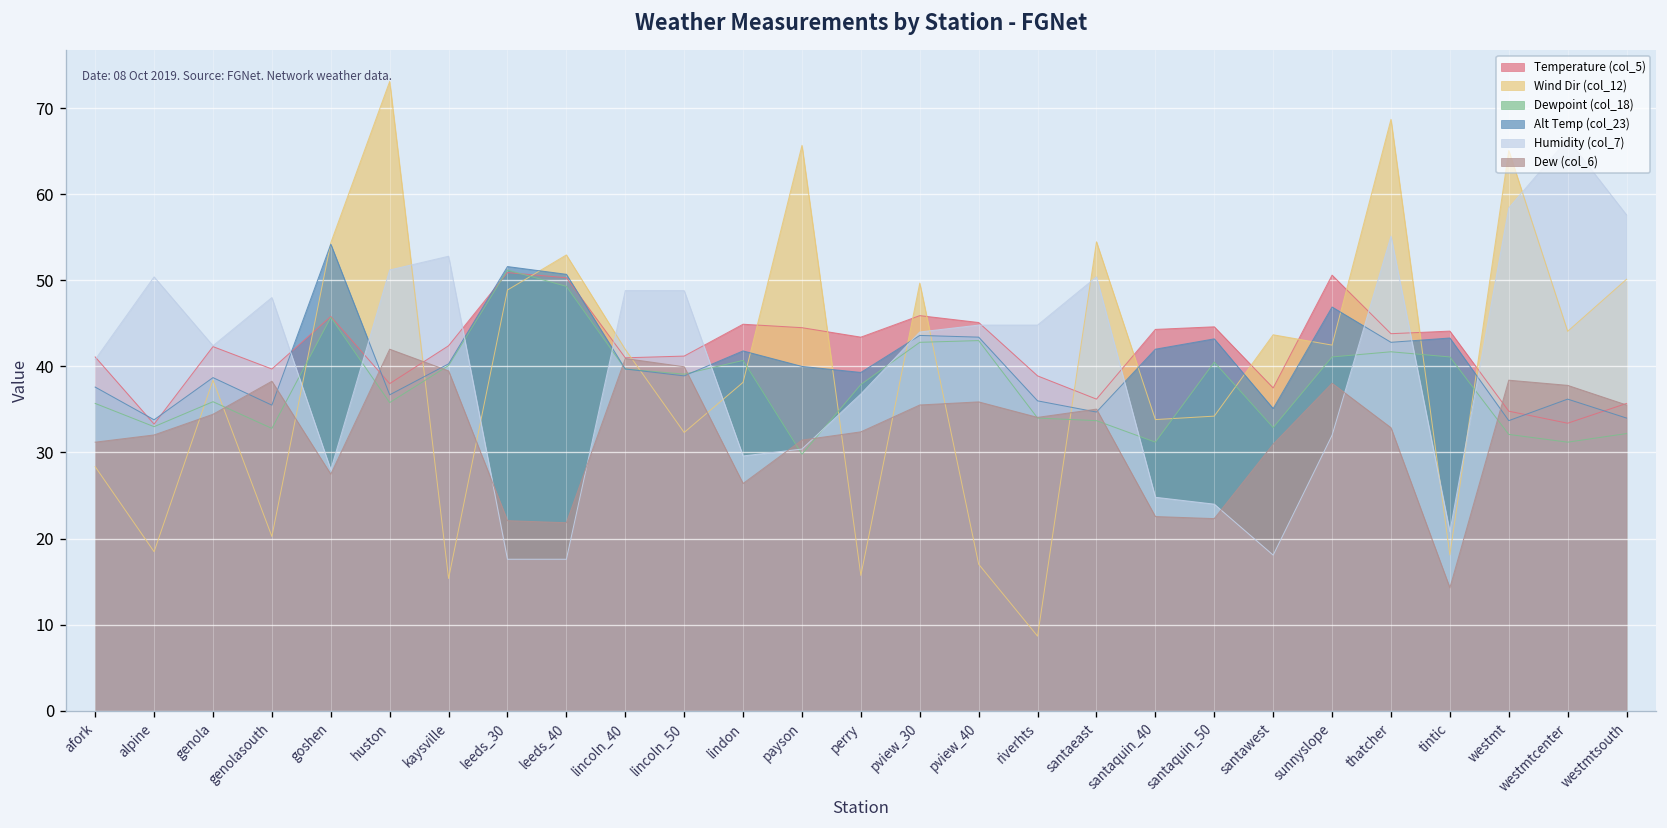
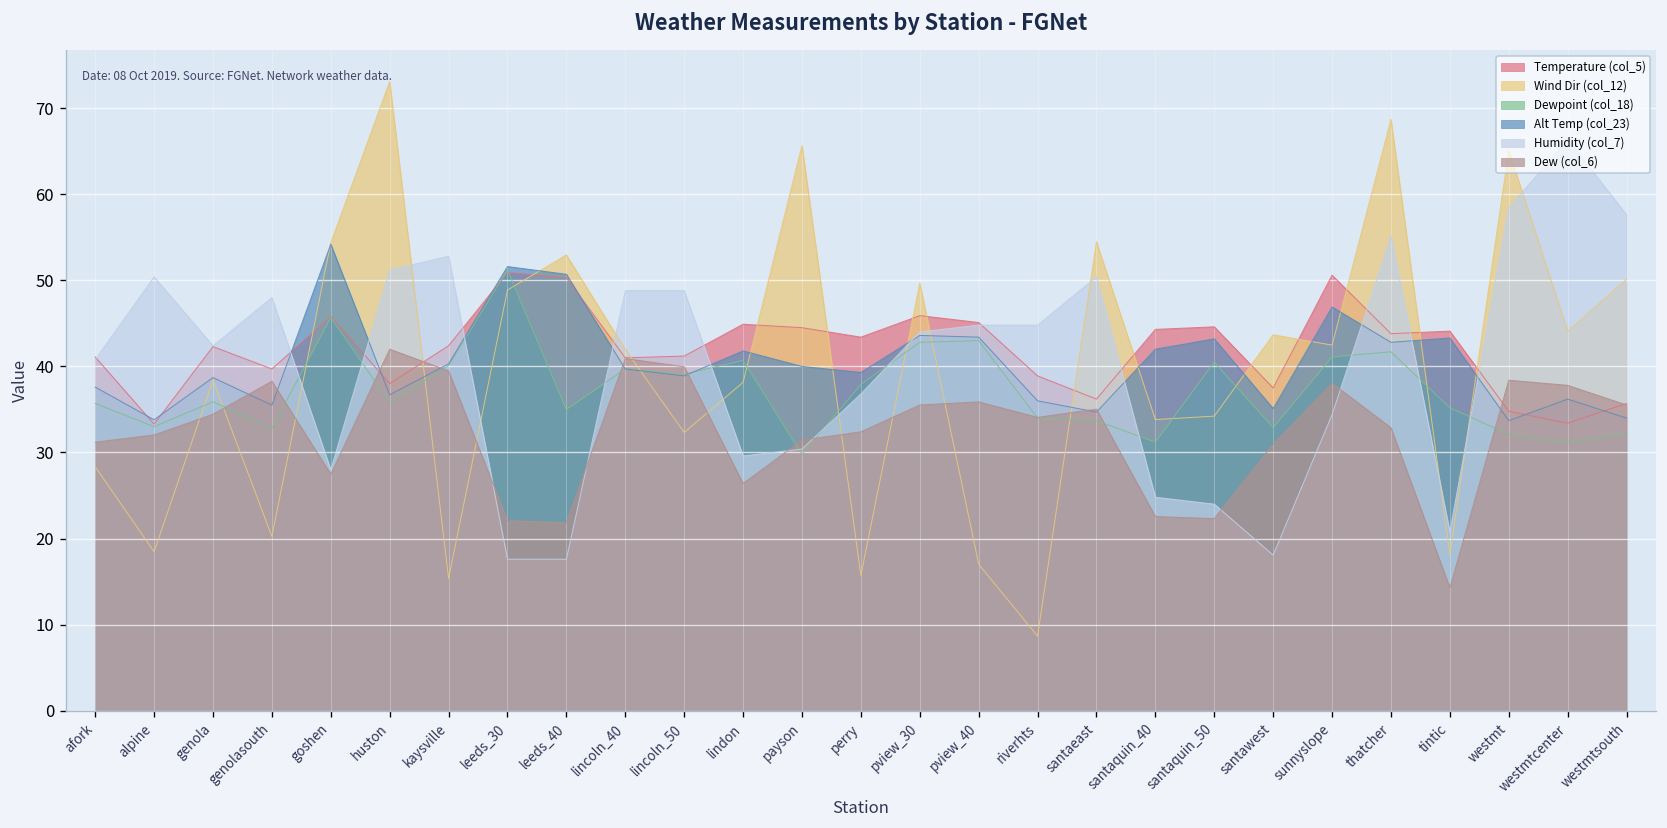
Dewpoint (col_18), leeds_40: 49 -> 35
Humidity (col_7), sunnyslope: 32 -> 34
Dewpoint (col_18), tintic: 41 -> 35
